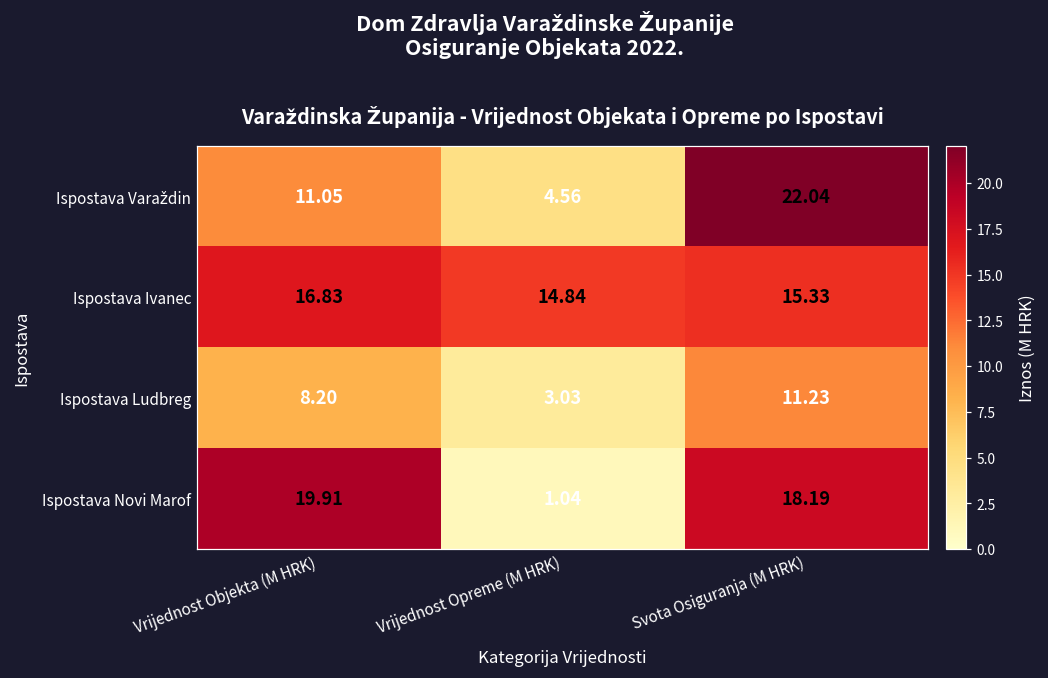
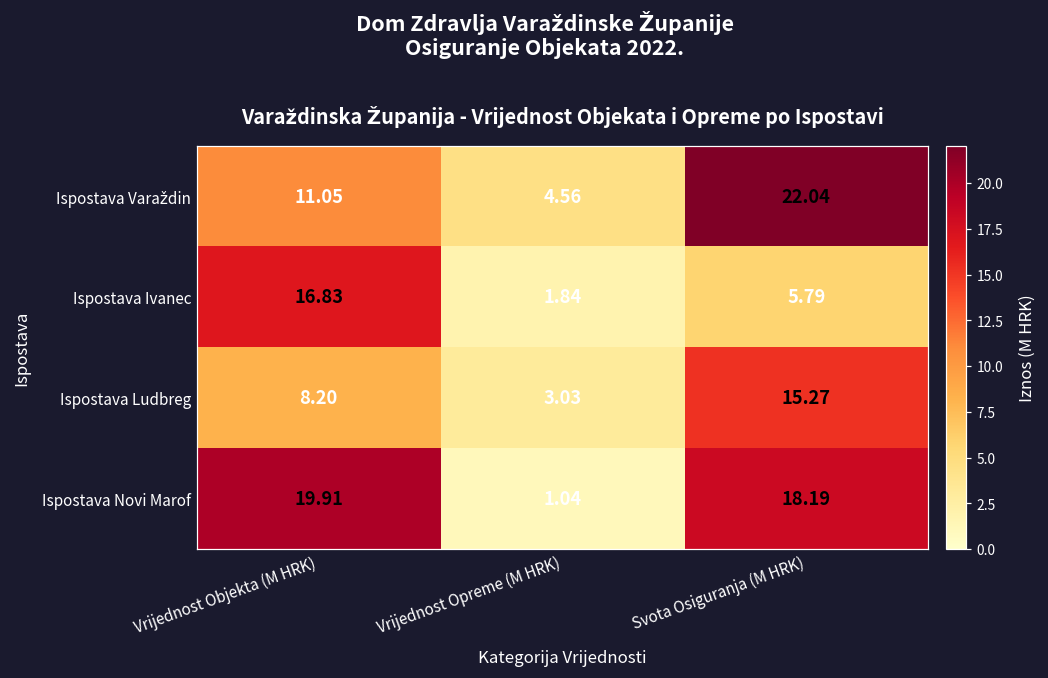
Ispostava Ivanec, Vrijednost Opreme (M HRK): 14.84 -> 1.84
Ispostava Ivanec, Svota Osiguranja (M HRK): 15.33 -> 5.79
Ispostava Ludbreg, Svota Osiguranja (M HRK): 11.23 -> 15.27
